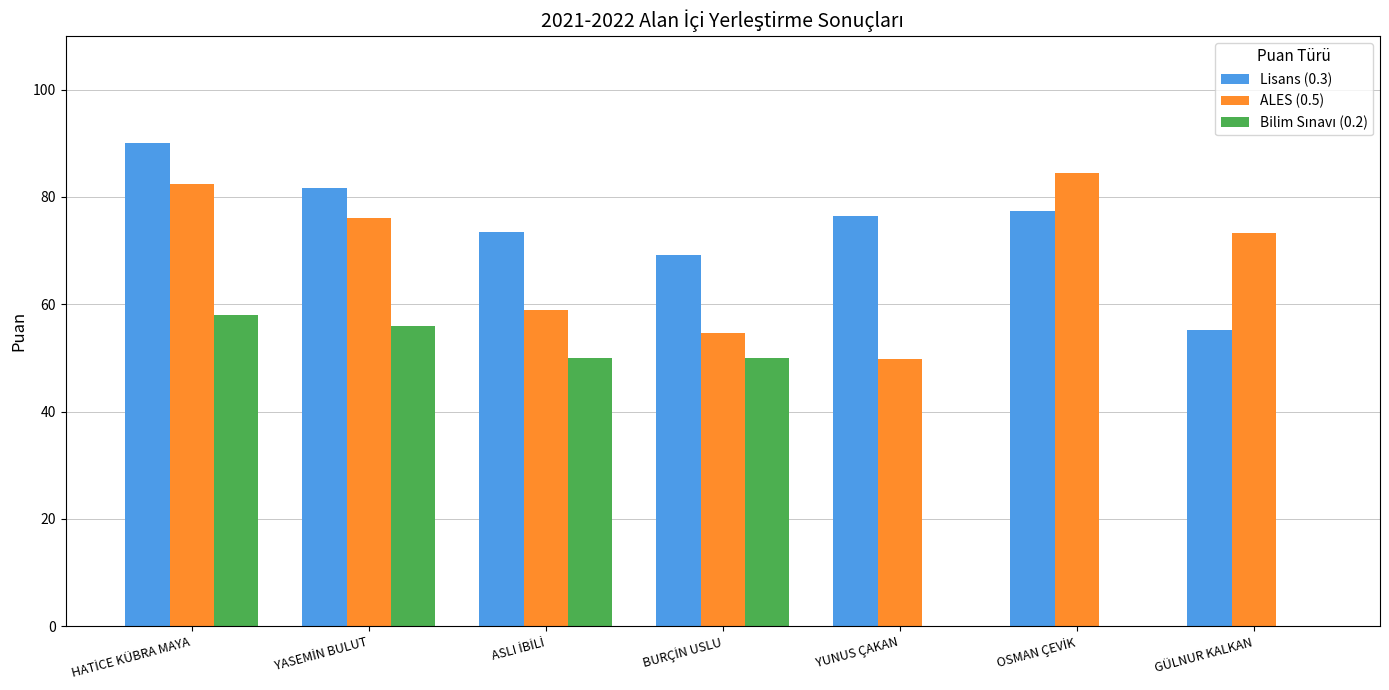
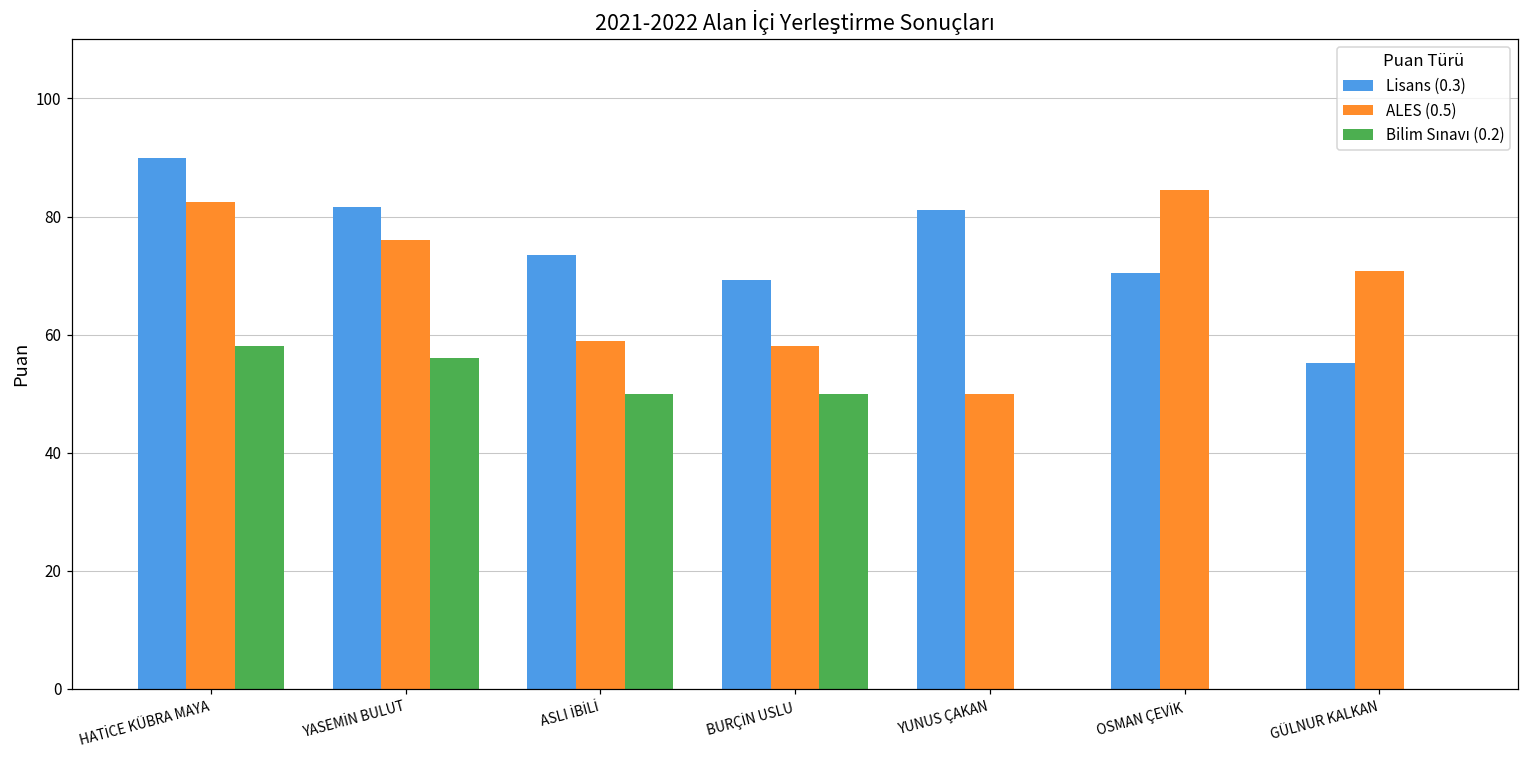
ALES (0.5), BURÇİN USLU: 55 -> 58
Lisans (0.3), YUNUS ÇAKAN: 77 -> 81
Lisans (0.3), OSMAN ÇEVİK: 77 -> 71
ALES (0.5), GÜLNUR KALKAN: 73 -> 71
